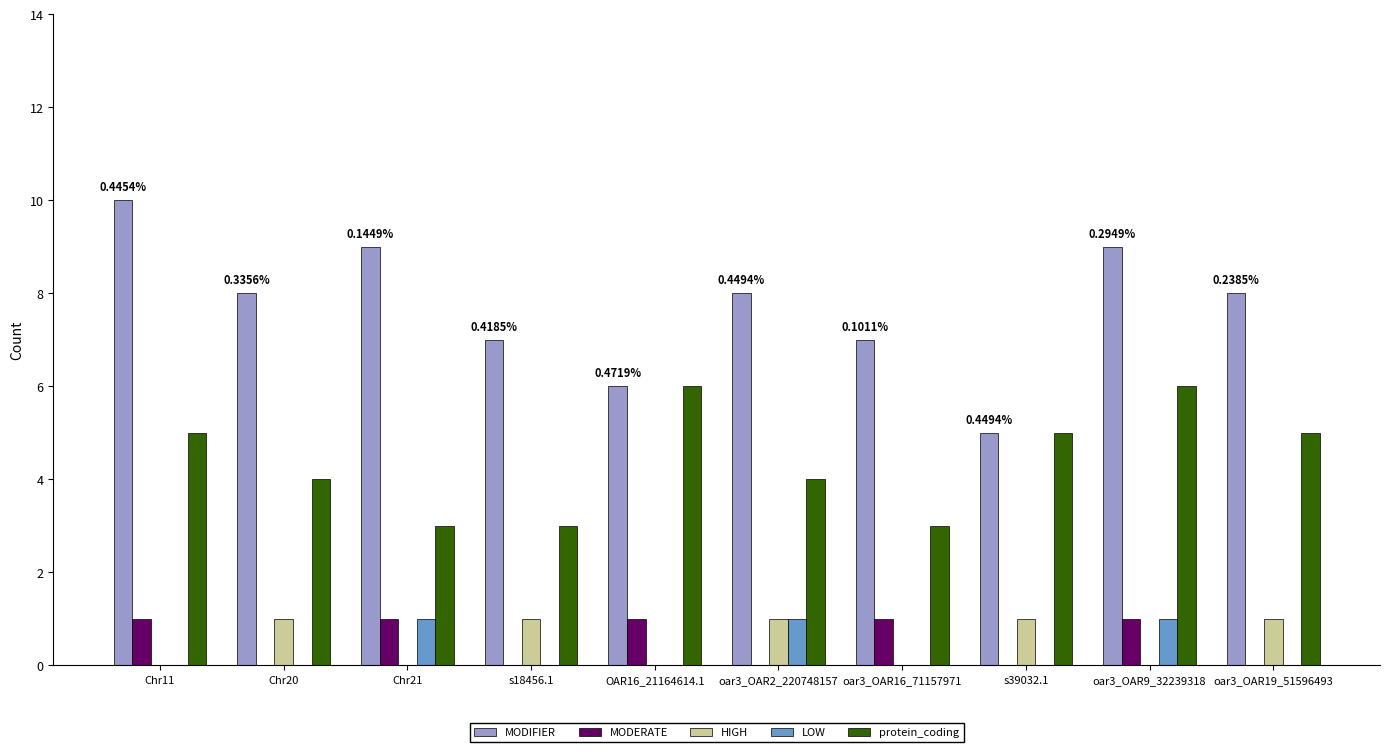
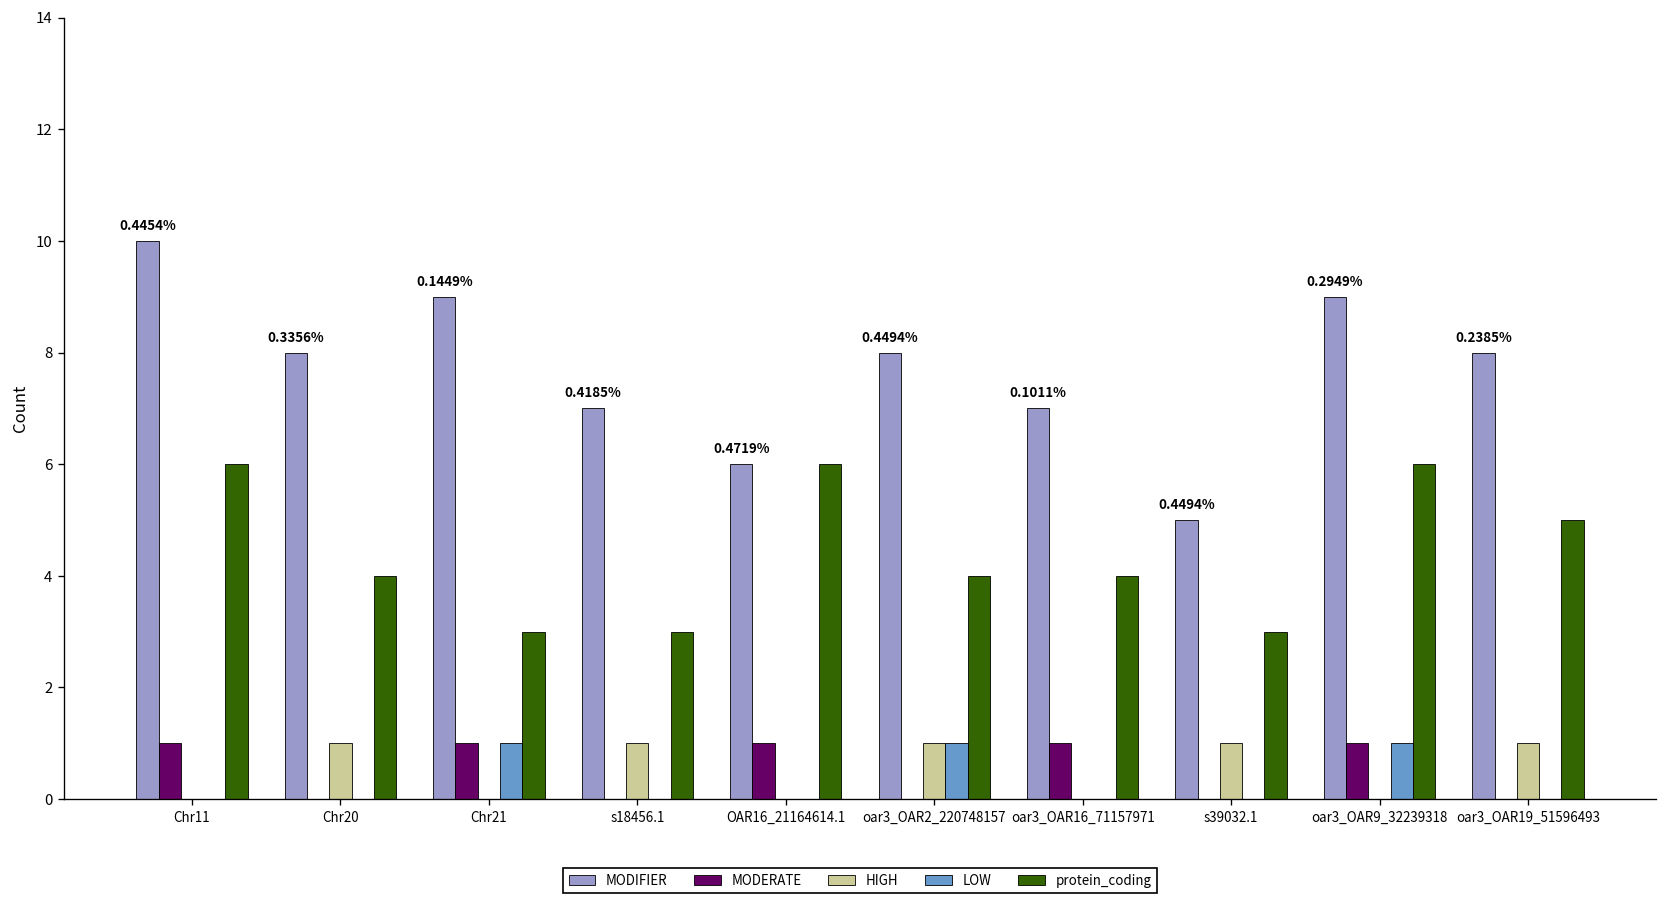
protein_coding, Chr11: 5 -> 6
protein_coding, oar3_OAR16_71157971: 3 -> 4
protein_coding, s39032.1: 5 -> 3
